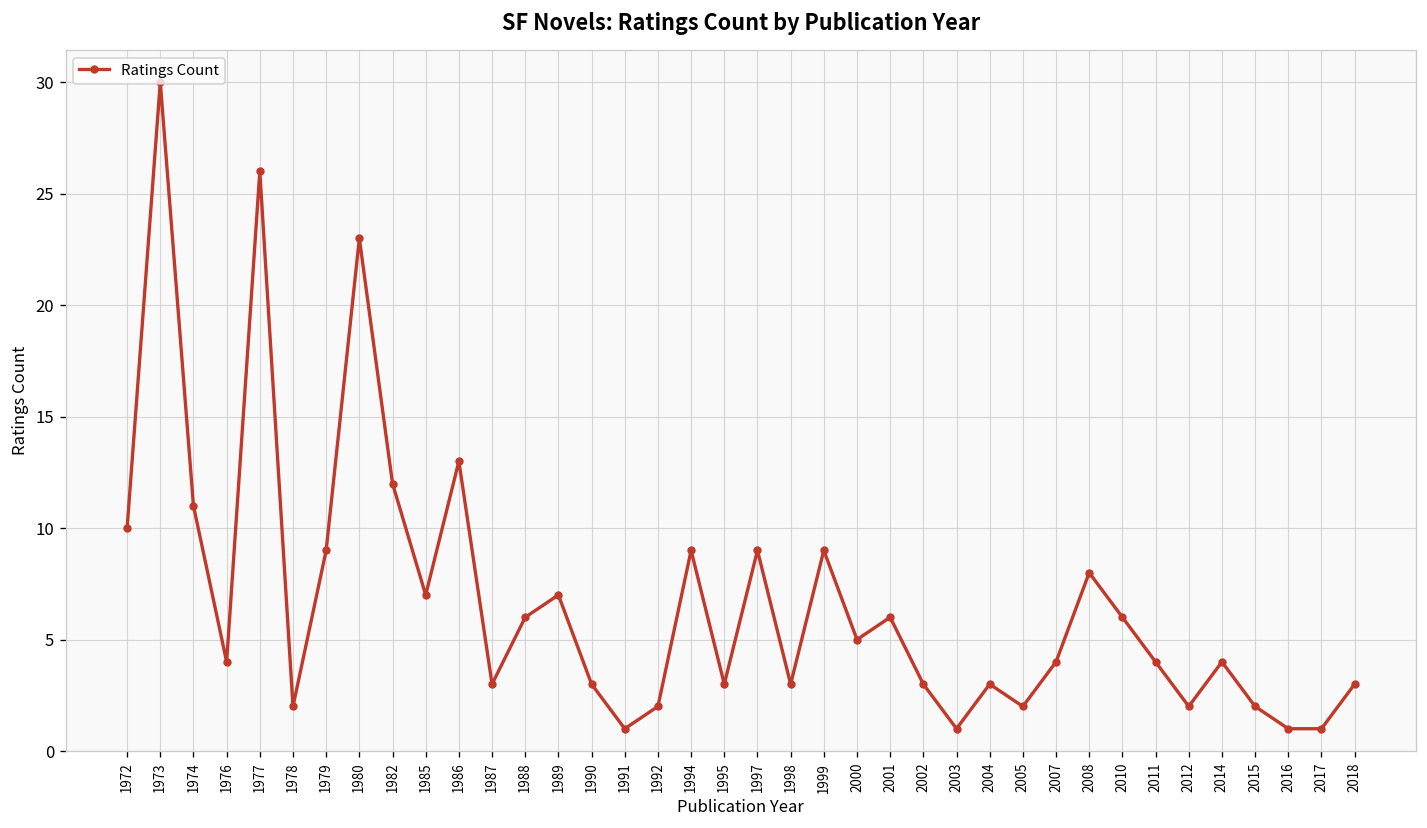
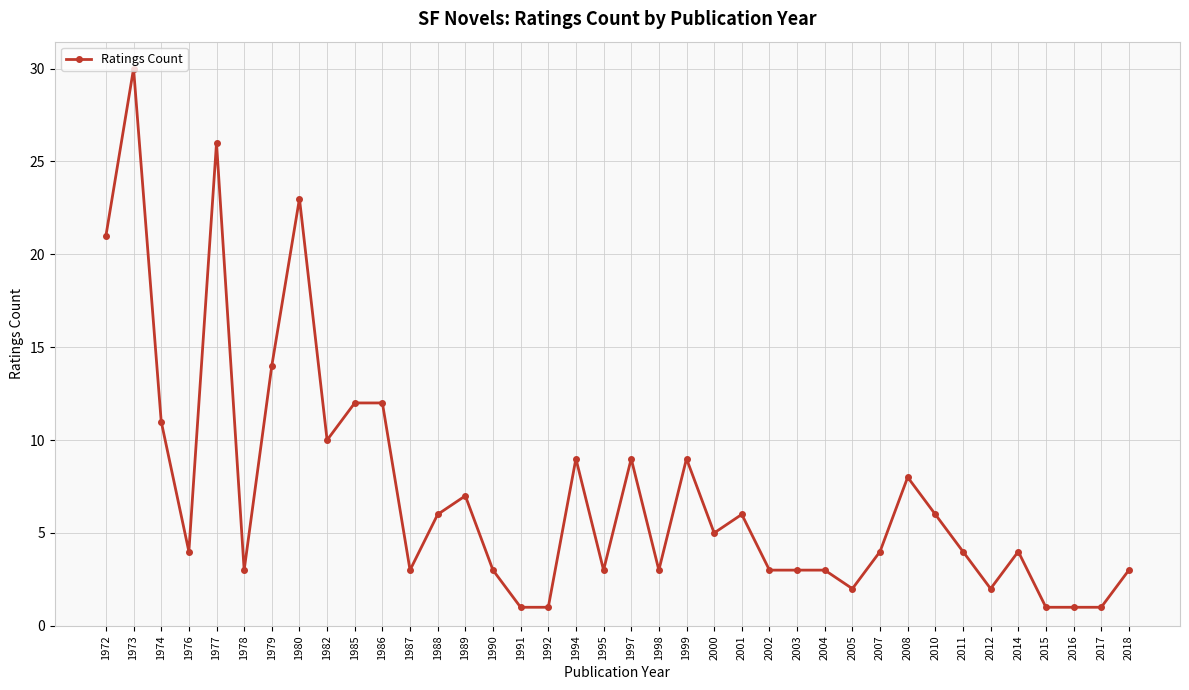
1972: 10 -> 21
1978: 2 -> 3
1979: 9 -> 14
1982: 12 -> 10
1985: 7 -> 12
1986: 13 -> 12
1992: 2 -> 1
2003: 1 -> 3
2015: 2 -> 1
